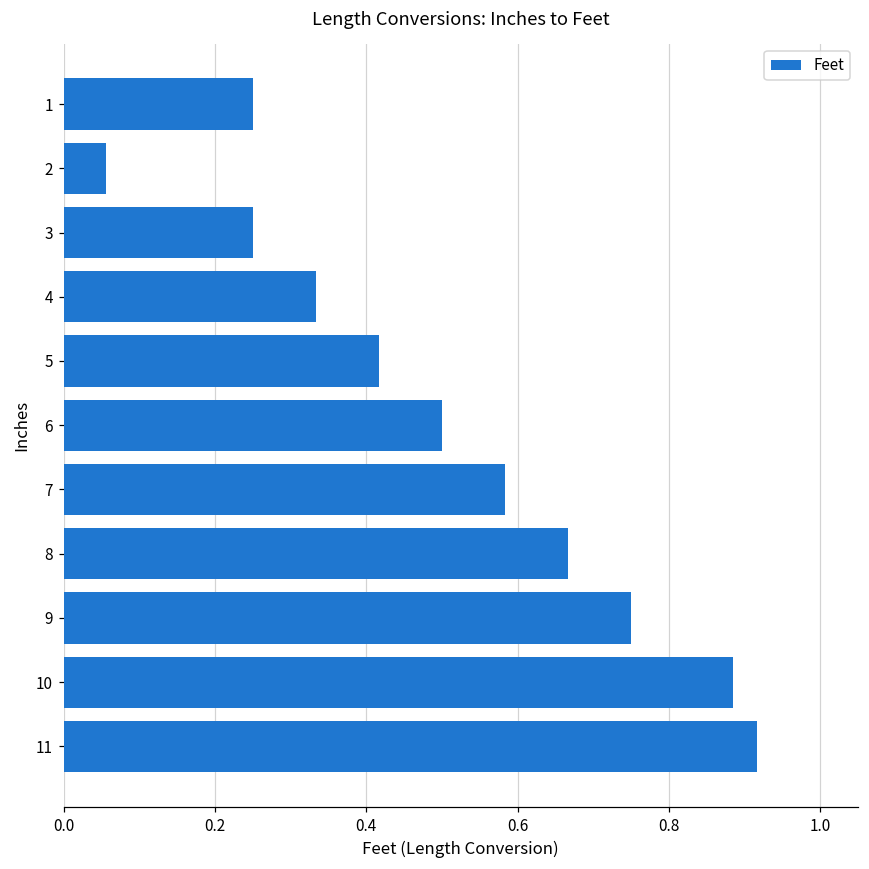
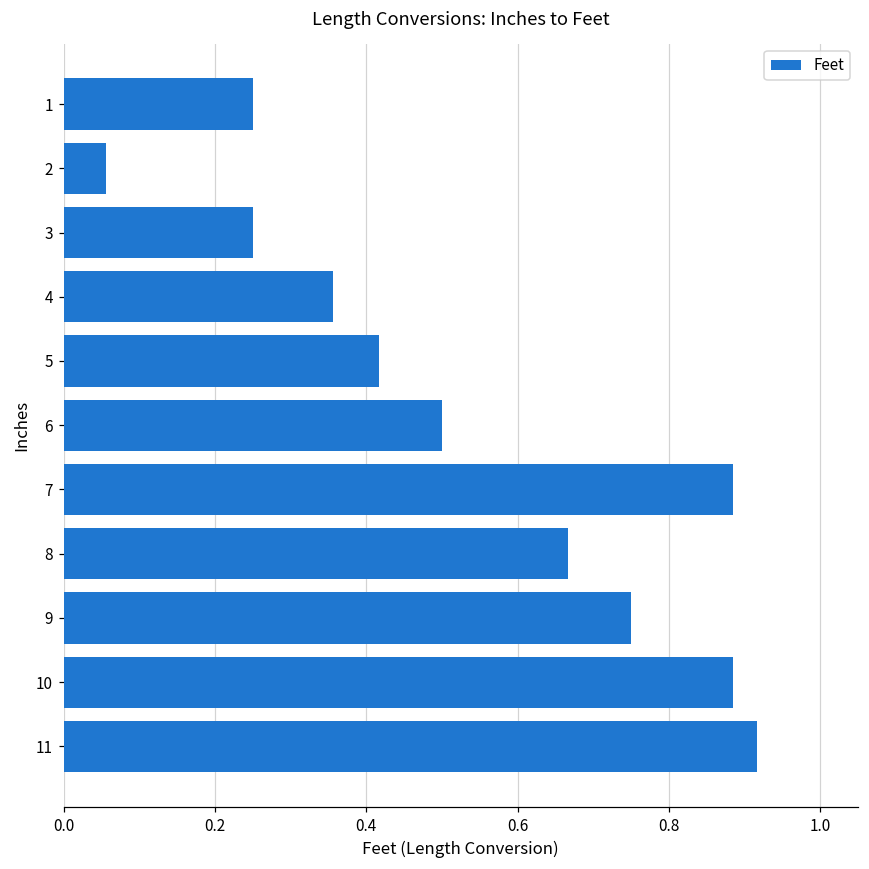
4: 0.33 -> 0.36
7: 0.58 -> 0.88
